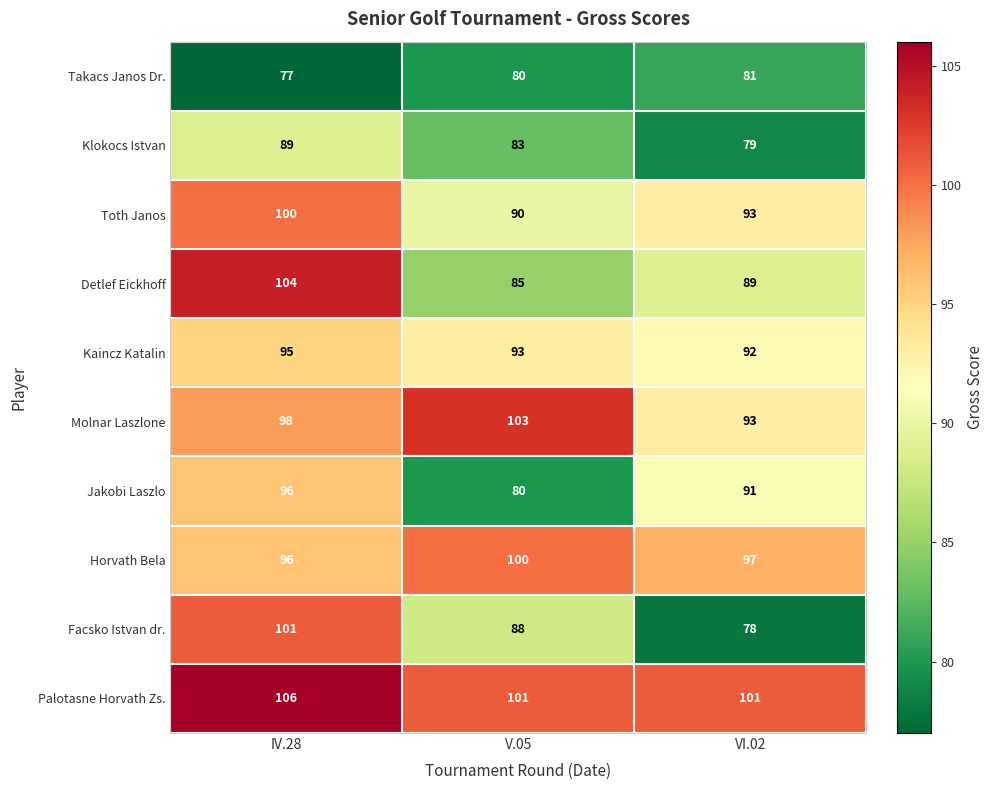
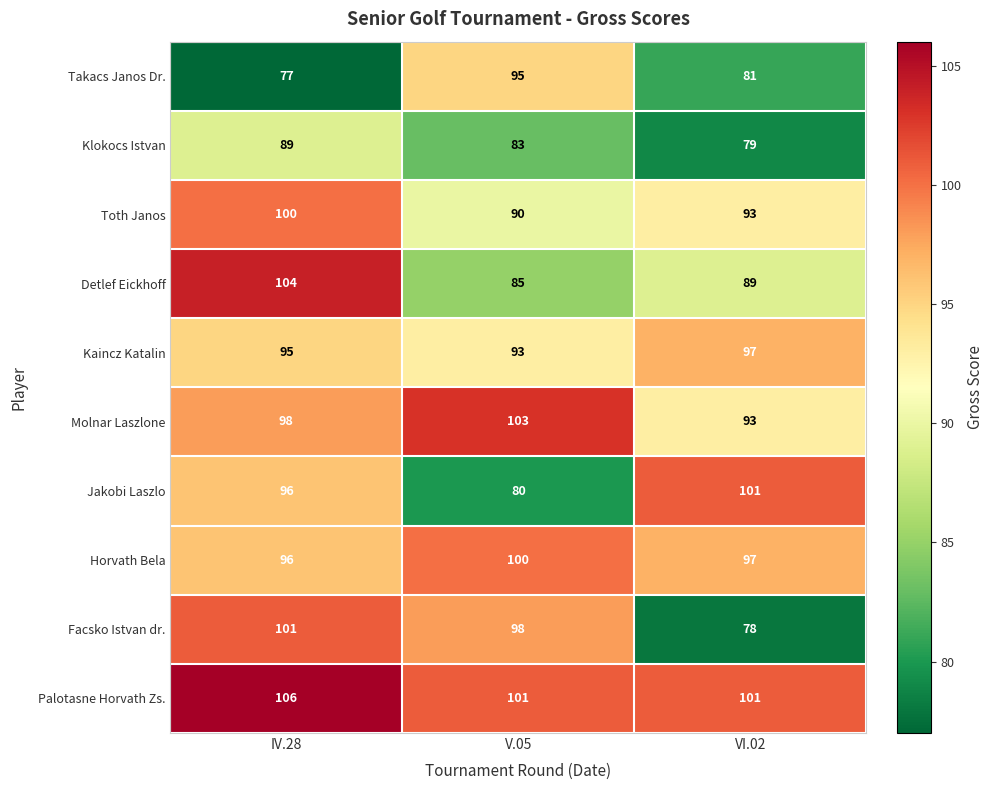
Takacs Janos Dr., V.05: 80 -> 95
Kaincz Katalin, VI.02: 92 -> 97
Jakobi Laszlo, VI.02: 91 -> 101
Facsko Istvan dr., V.05: 88 -> 98
